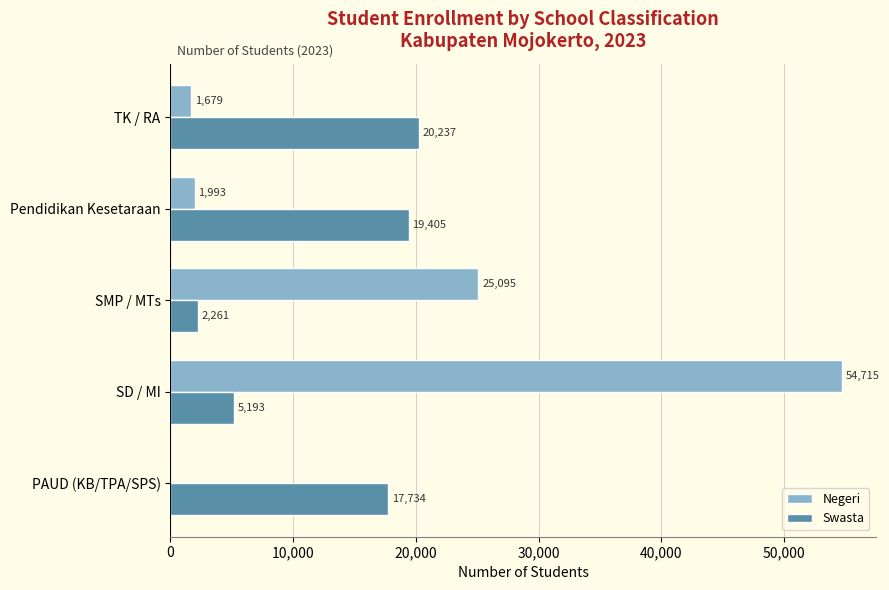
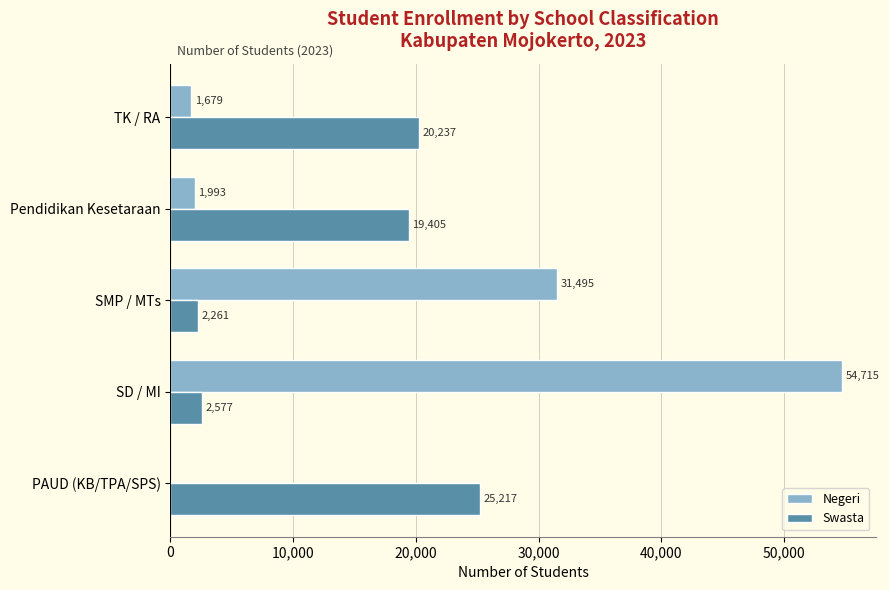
Negeri, SMP / MTs: 25,095 -> 31,495
Swasta, SD / MI: 5,193 -> 2,577
Swasta, PAUD (KB/TPA/SPS): 17,734 -> 25,217
